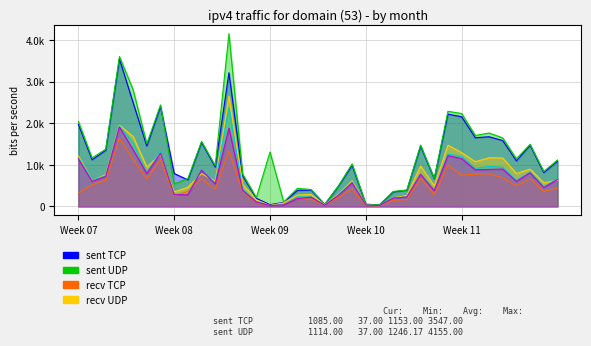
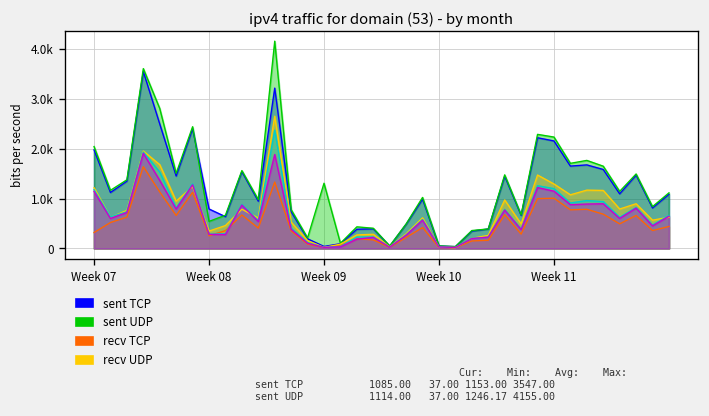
recv TCP, Week 11: 700 -> 1000
